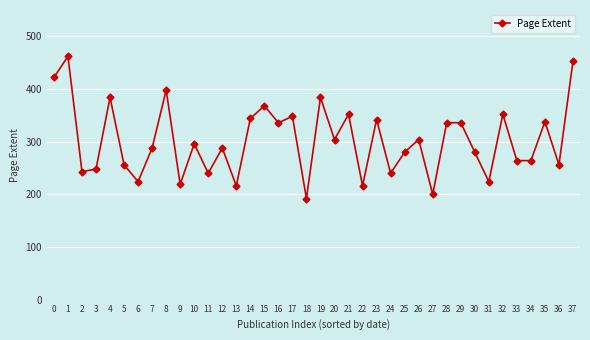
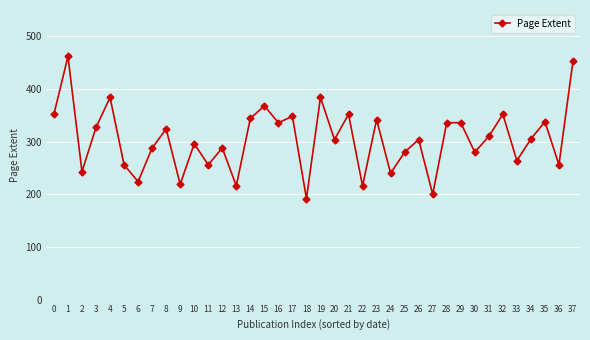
0: 420 -> 350
3: 250 -> 330
8: 400 -> 320
11: 240 -> 260
31: 220 -> 310
34: 260 -> 310
